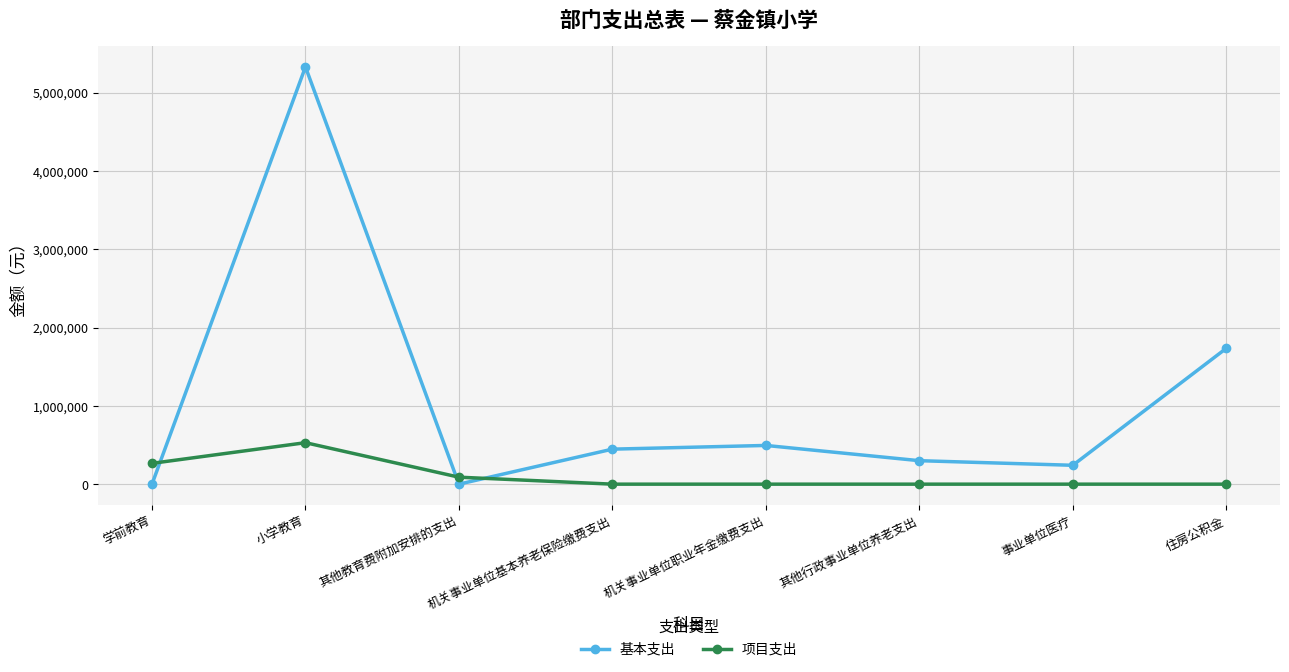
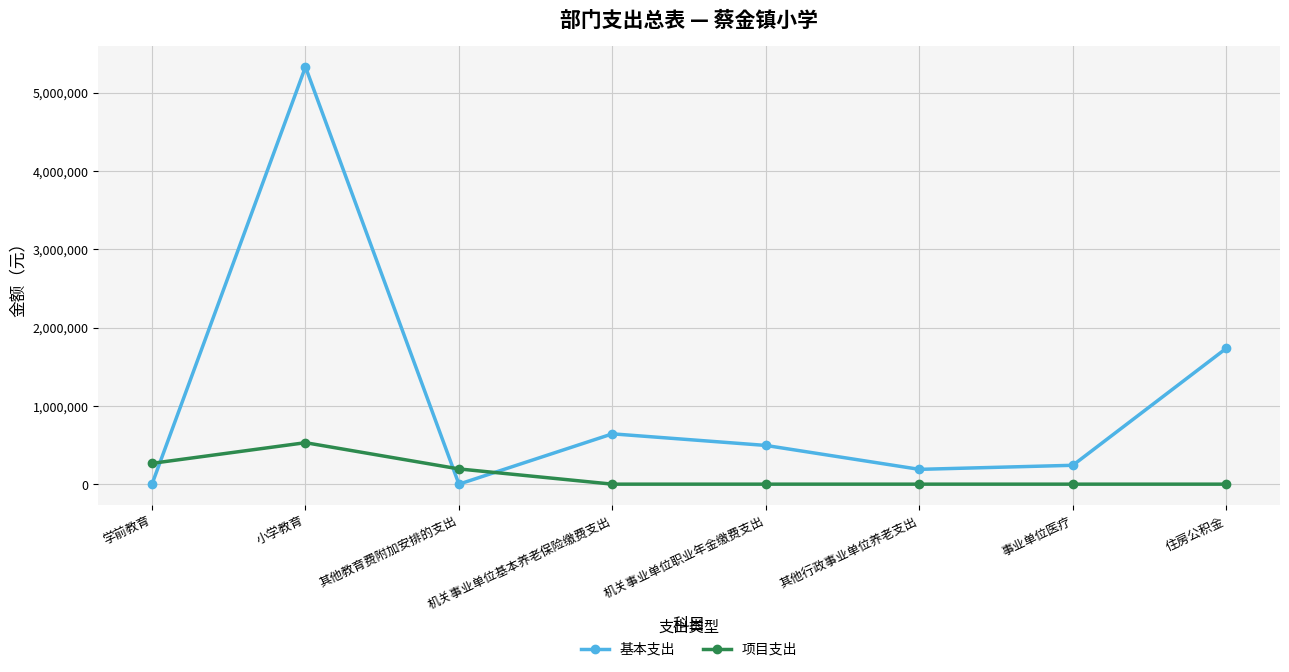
项目支出, 其他教育费附加安排的支出: 100,000 -> 200,000
基本支出, 机关事业单位基本养老保险缴费支出: 400,000 -> 600,000
基本支出, 其他行政事业单位养老支出: 300,000 -> 200,000
